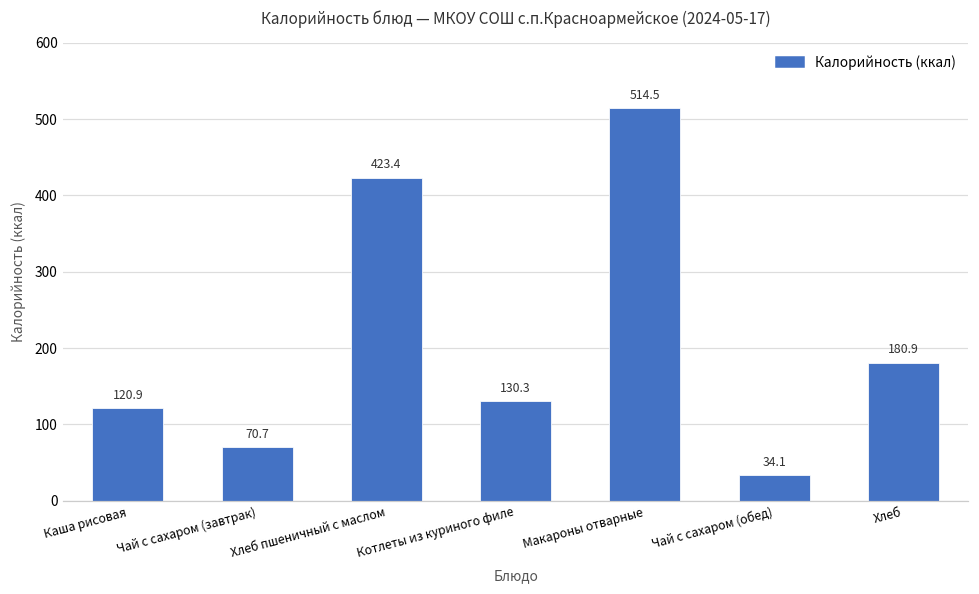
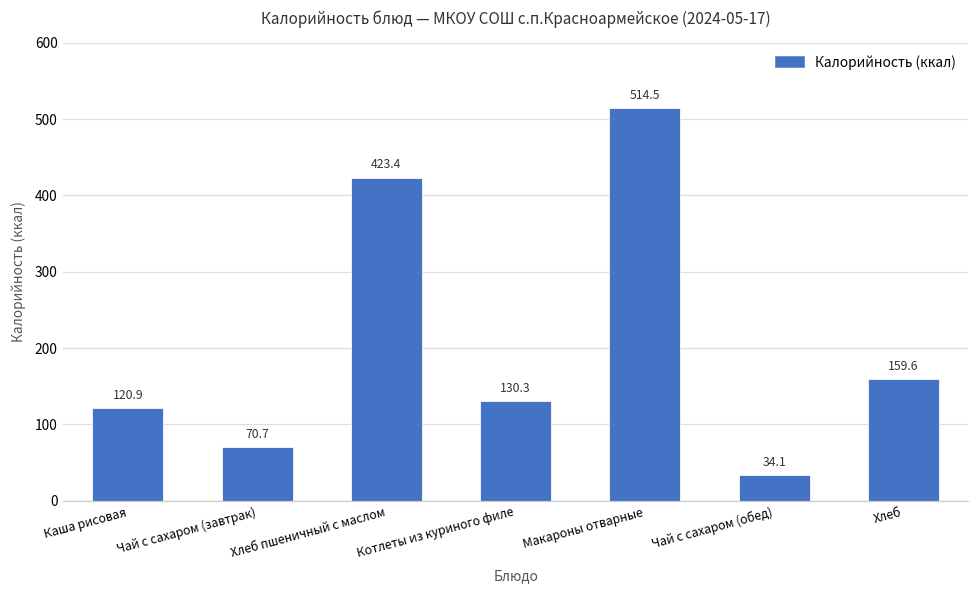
Хлеб: 180.9 -> 159.6
